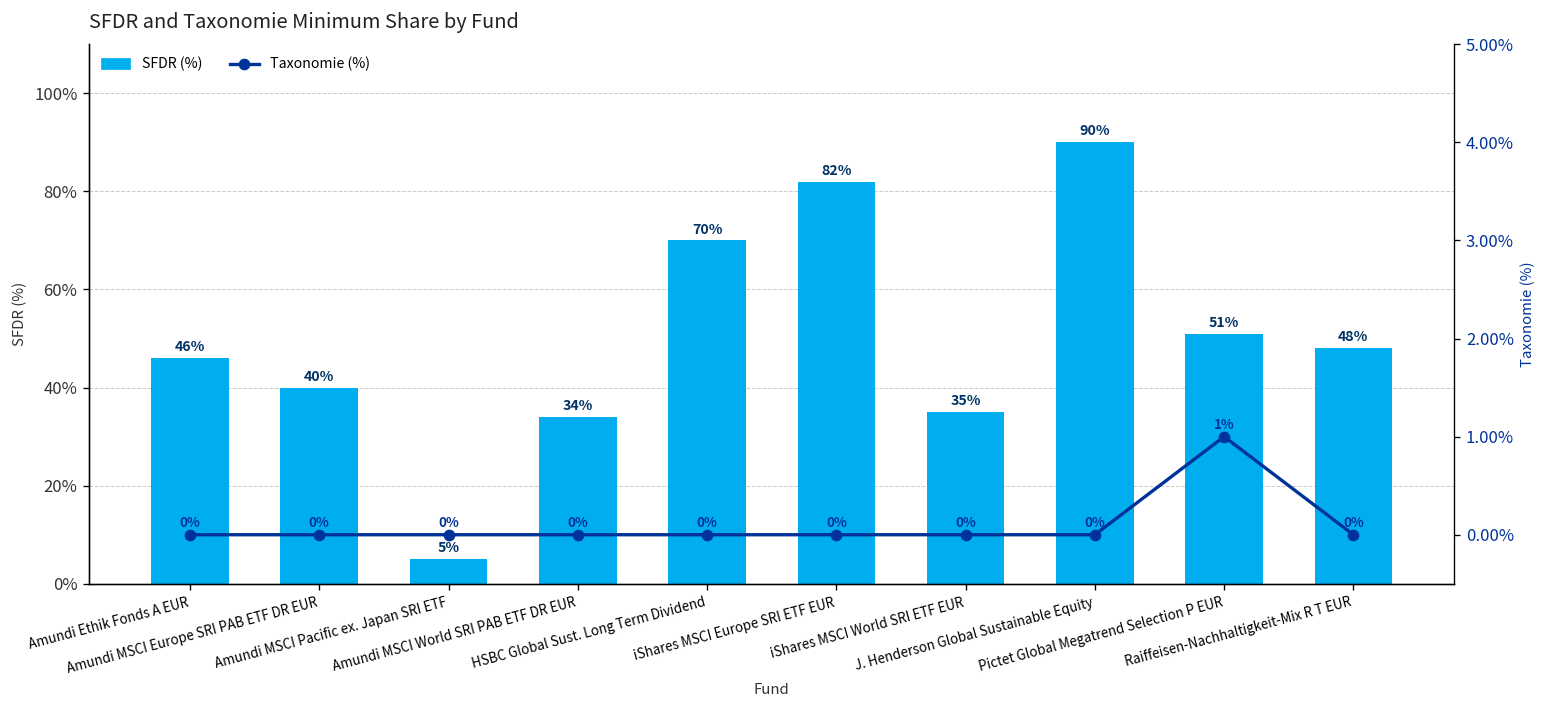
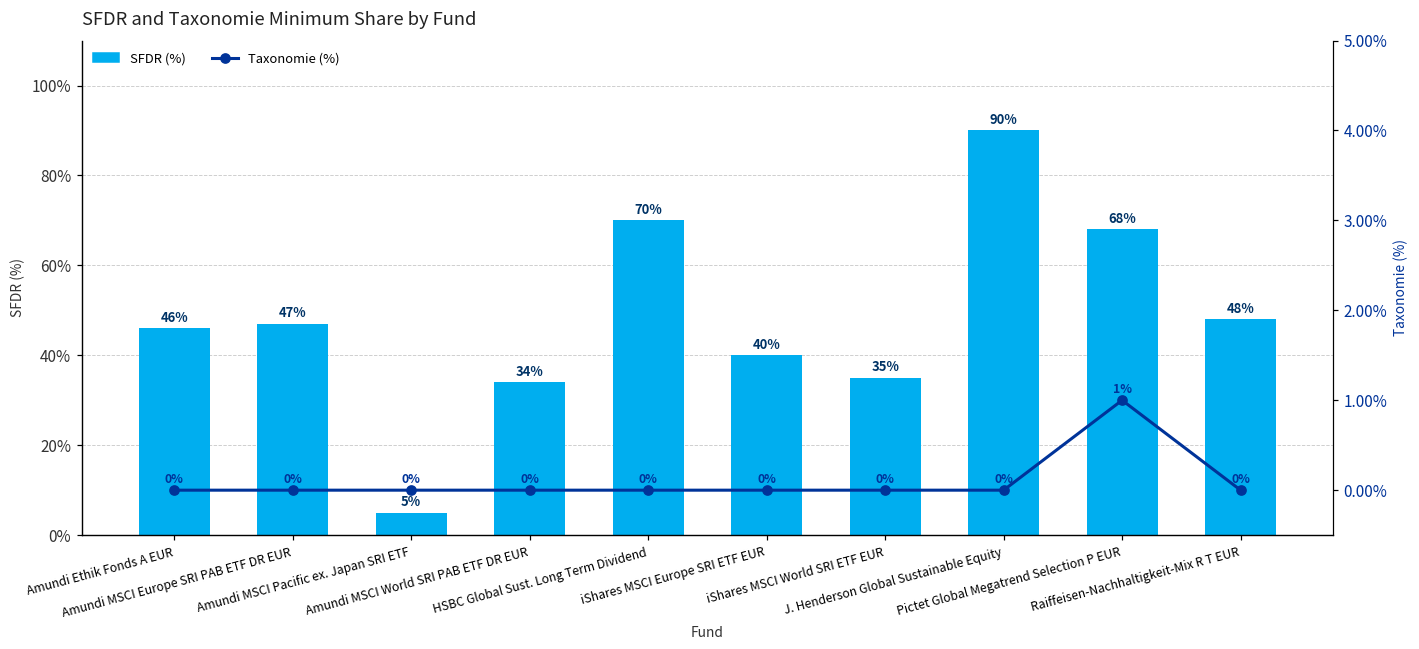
SFDR (%), Amundi MSCI Europe SRI PAB ETF DR EUR: 40% -> 47%
SFDR (%), iShares MSCI Europe SRI ETF EUR: 82% -> 40%
SFDR (%), Pictet Global Megatrend Selection P EUR: 51% -> 68%
